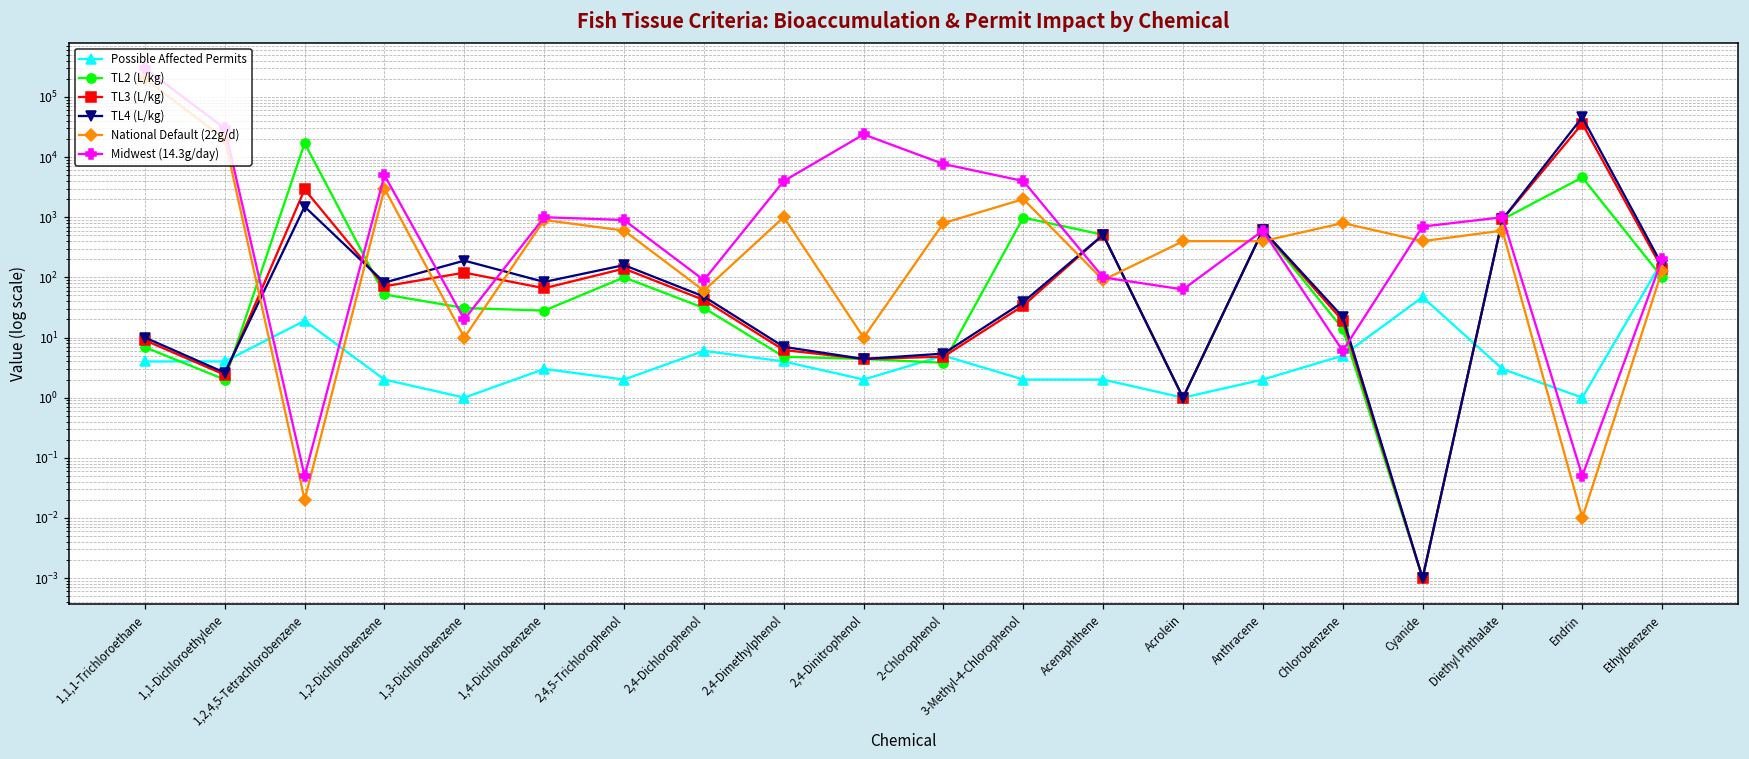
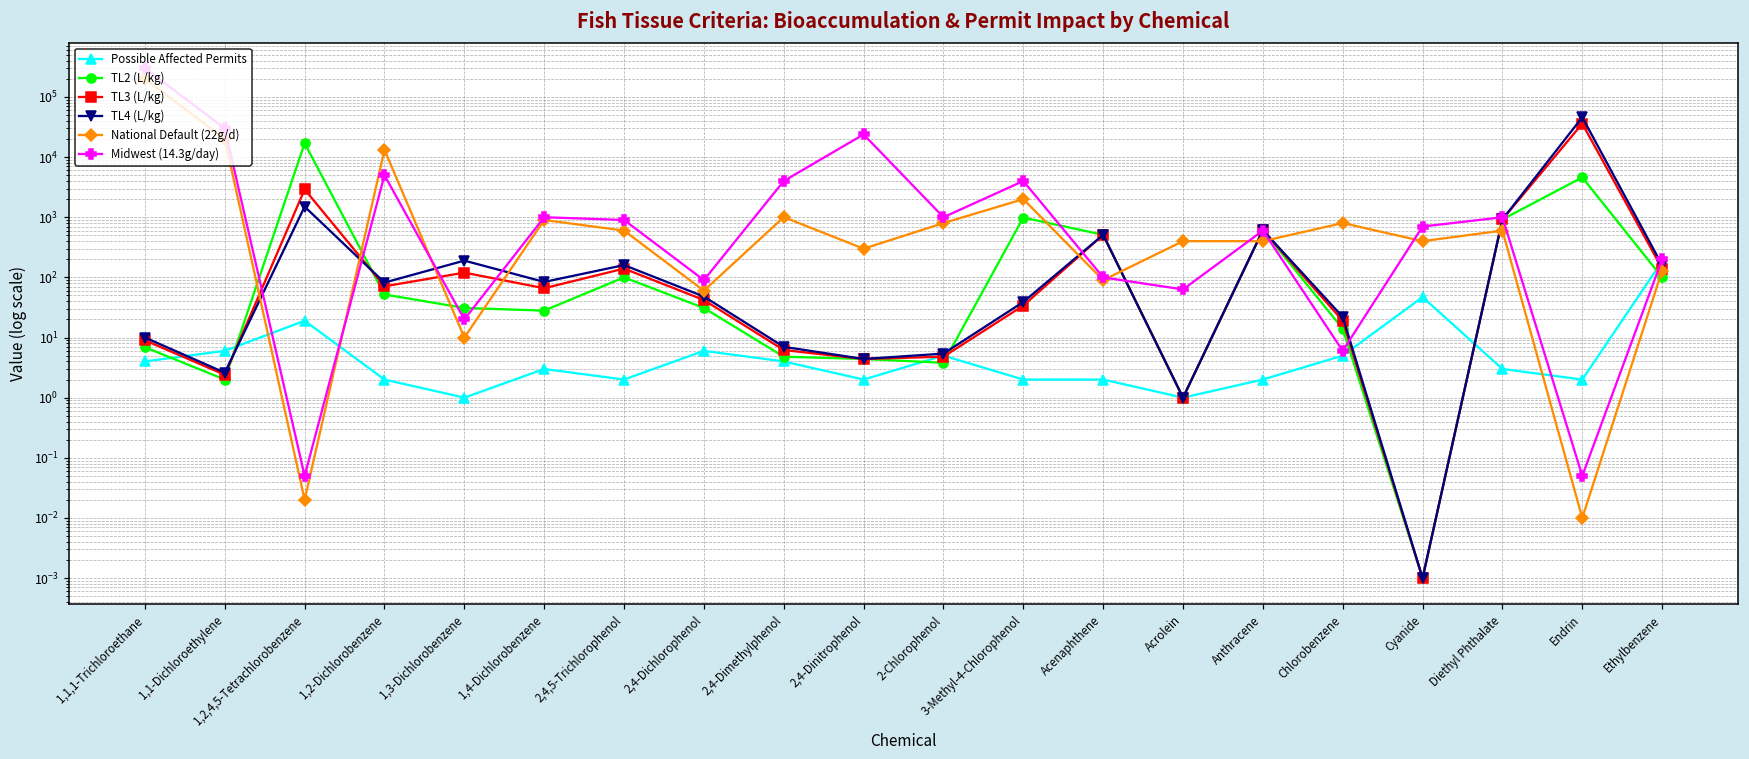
Possible Affected Permits, 1,1-Dichloroethylene: 4 -> 6
National Default (22g/d), 1,2-Dichlorobenzene: 3000 -> 13000
National Default (22g/d), 2,4-Dinitrophenol: 10 -> 300
Midwest (14.3g/day), 2-Chlorophenol: 8000 -> 1000
Possible Affected Permits, Endrin: 1 -> 2
